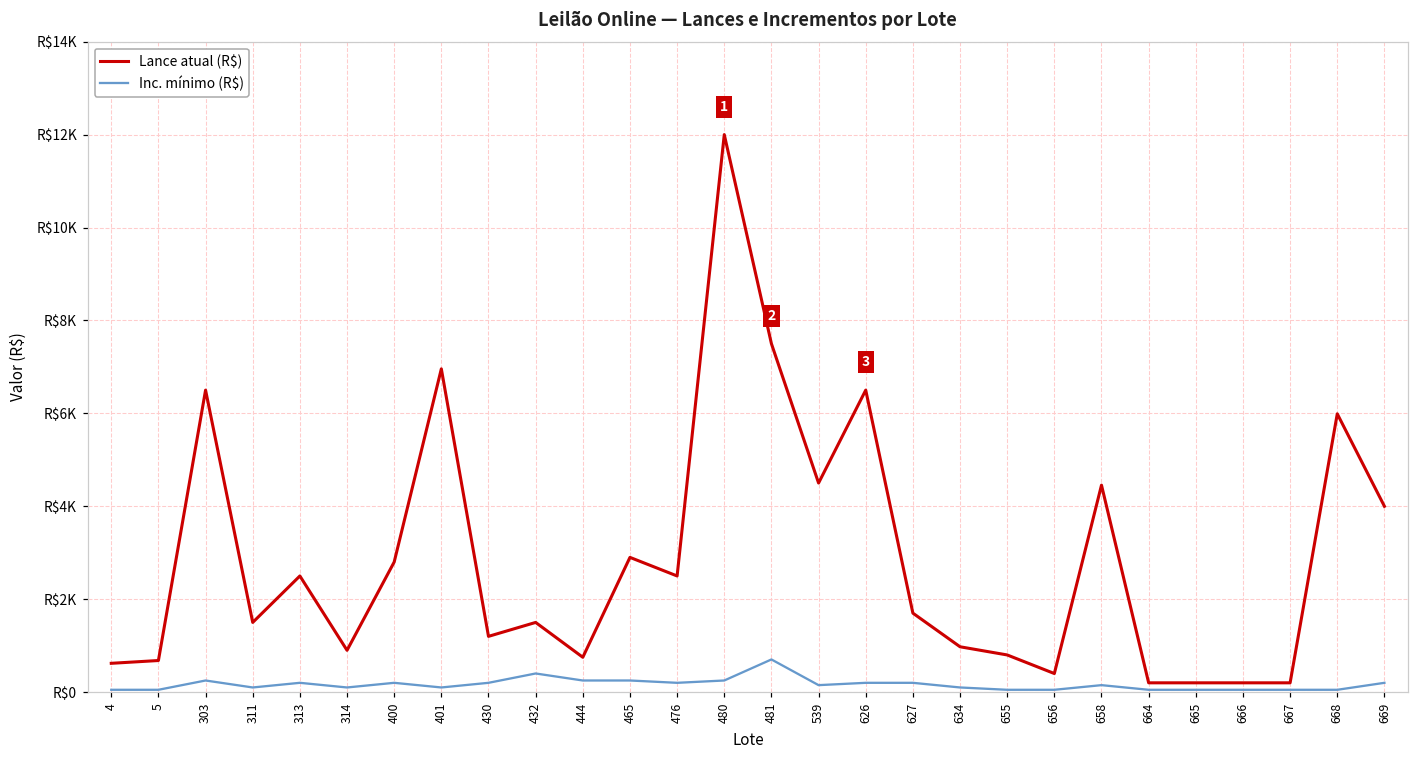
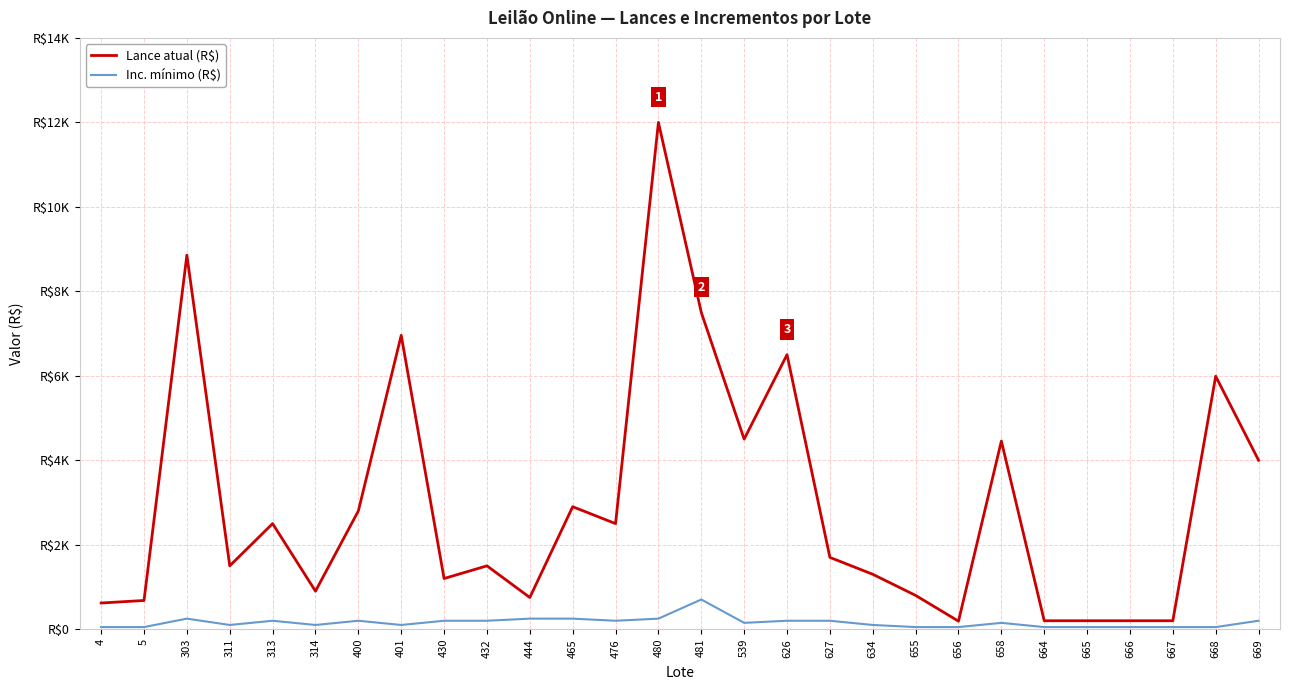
Lance atual (R$), 303: R$6500 -> R$8900
Inc. mínimo (R$), 432: R$400 -> R$200
Lance atual (R$), 634: R$1000 -> R$1300
Lance atual (R$), 656: R$400 -> R$200
